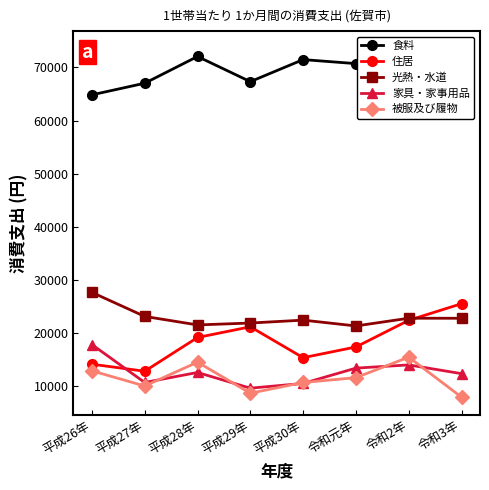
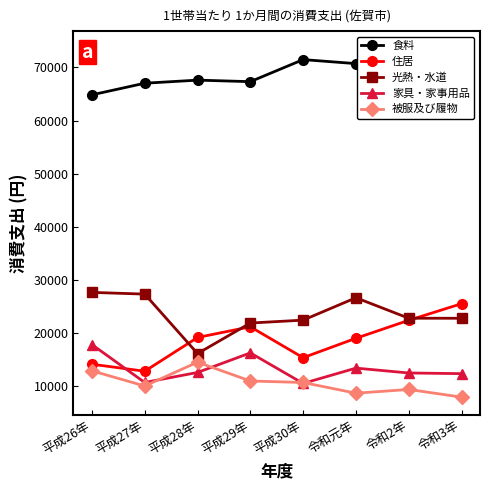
光熱・水道, 平成27年: 23000 -> 27000
食料, 平成28年: 72000 -> 68000
光熱・水道, 平成28年: 22000 -> 16000
家具・家事用品, 平成29年: 10000 -> 16000
被服及び履物, 平成29年: 9000 -> 11000
住居, 令和元年: 17000 -> 19000
光熱・水道, 令和元年: 21000 -> 27000
被服及び履物, 令和元年: 12000 -> 9000
家具・家事用品, 令和2年: 14000 -> 12000
被服及び履物, 令和2年: 15000 -> 9000
